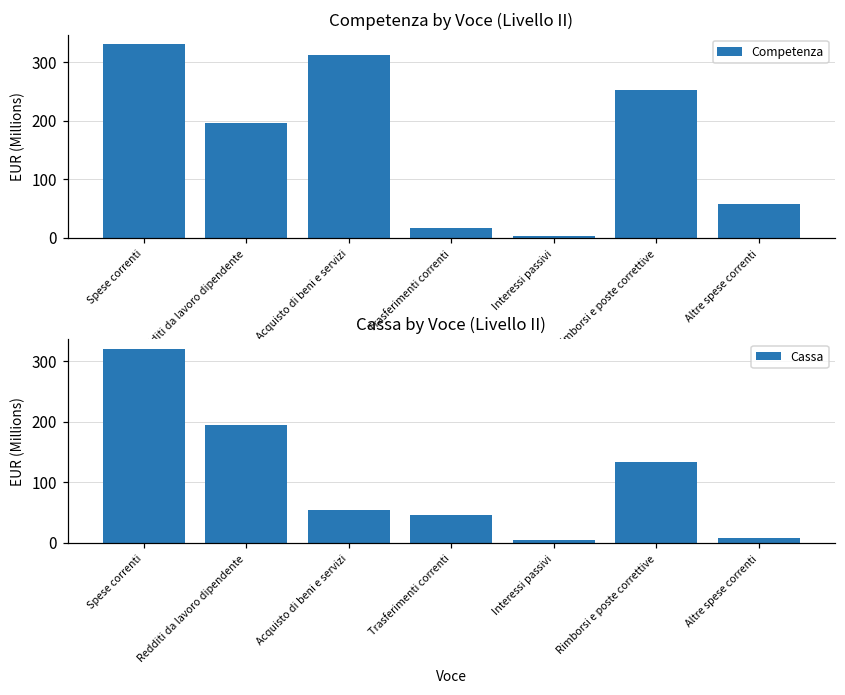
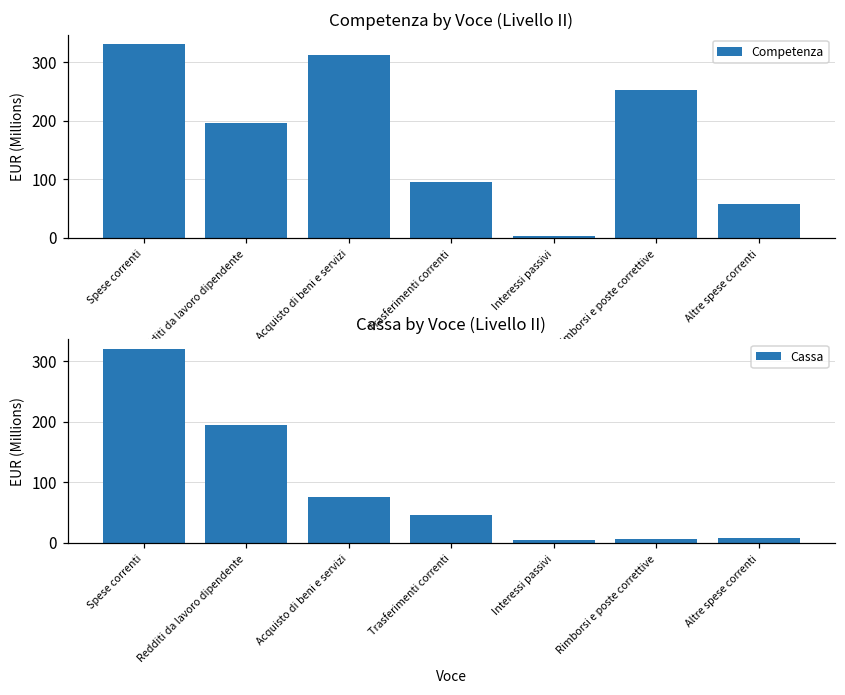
Competenza by Voce (Livello II), Trasferimenti correnti: 20 -> 100
Cassa by Voce (Livello II), Acquisto di beni e servizi: 50 -> 80
Cassa by Voce (Livello II), Rimborsi e poste correttive: 130 -> 10
